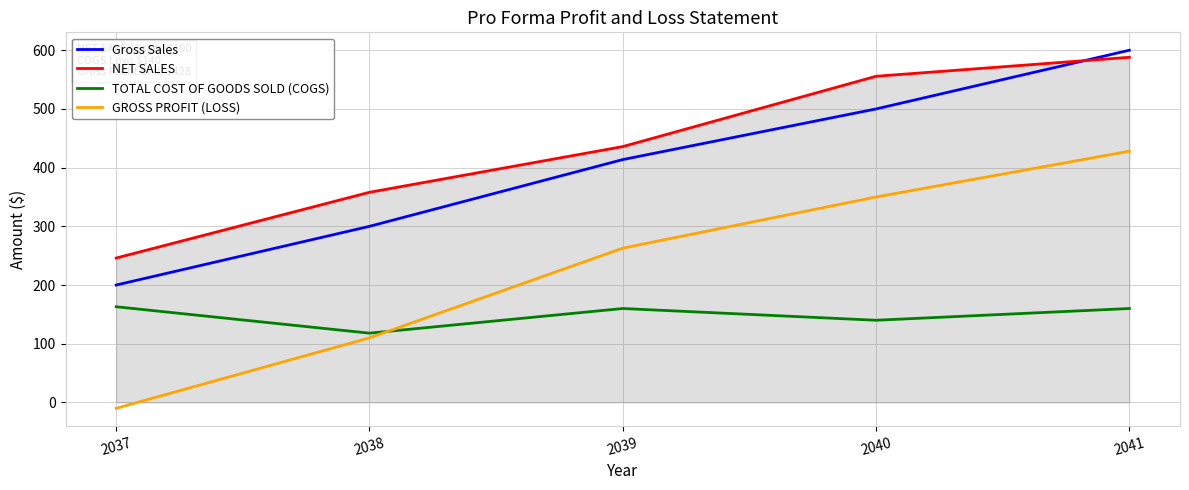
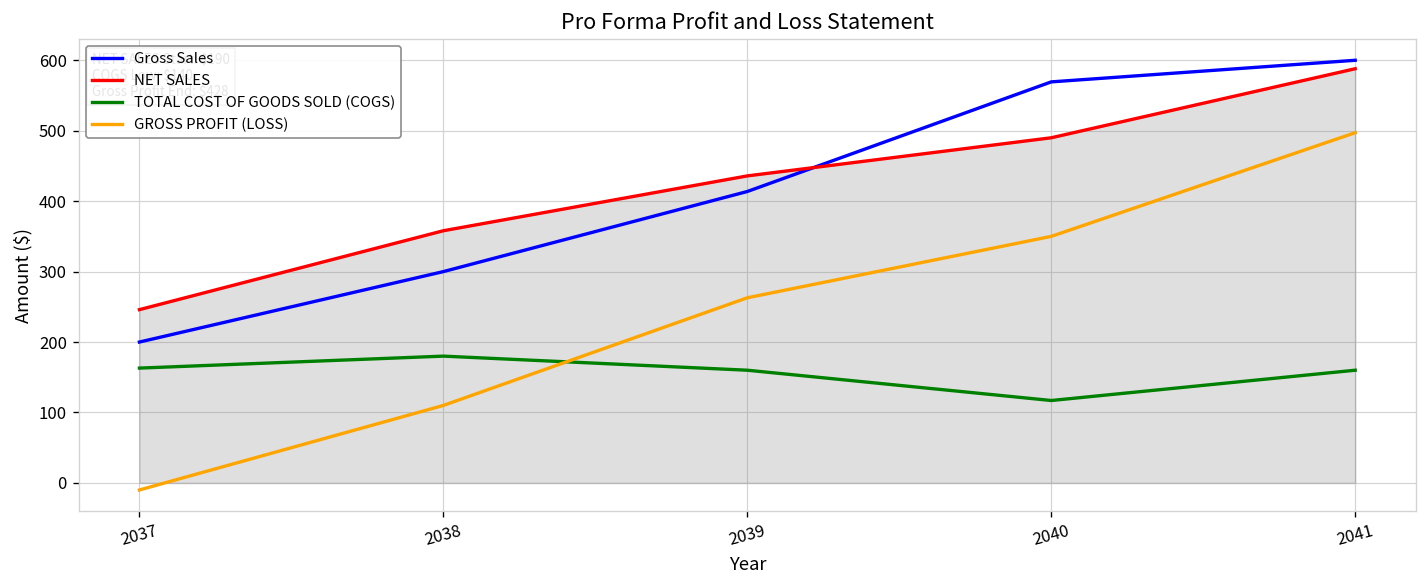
TOTAL COST OF GOODS SOLD (COGS), 2038: 120 -> 180
Gross Sales, 2040: 500 -> 570
NET SALES, 2040: 560 -> 490
TOTAL COST OF GOODS SOLD (COGS), 2040: 140 -> 120
GROSS PROFIT (LOSS), 2041: 430 -> 500
